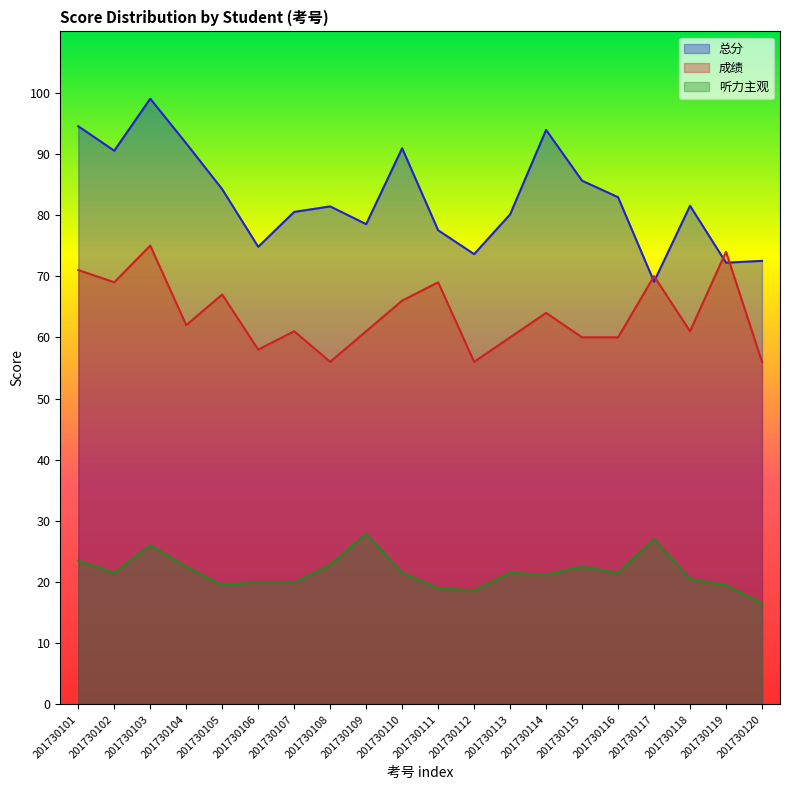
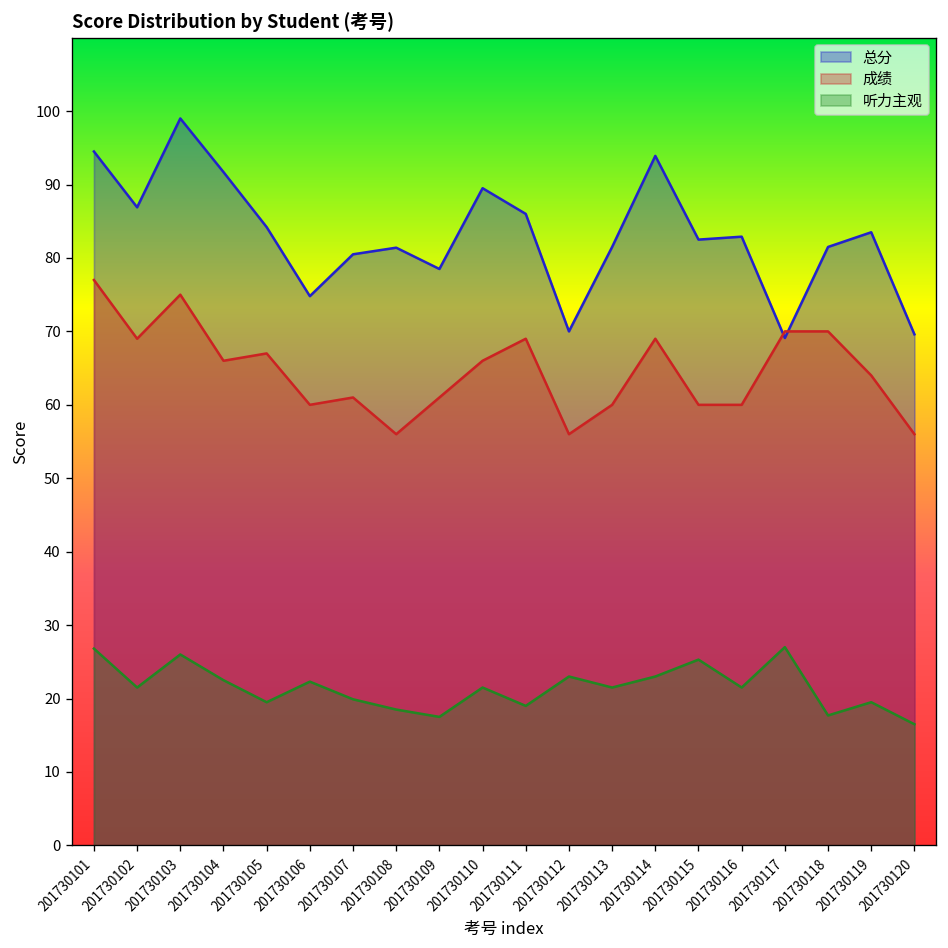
成绩, 201730101: 71 -> 77
听力主观, 201730101: 24 -> 27
总分, 201730102: 91 -> 87
成绩, 201730104: 62 -> 66
成绩, 201730106: 58 -> 60
听力主观, 201730106: 20 -> 22
听力主观, 201730108: 23 -> 19
听力主观, 201730109: 28 -> 18
总分, 201730110: 91 -> 90
总分, 201730111: 78 -> 86
总分, 201730112: 74 -> 70
听力主观, 201730112: 19 -> 23
总分, 201730113: 80 -> 82
成绩, 201730114: 64 -> 69
听力主观, 201730114: 21 -> 23
总分, 201730115: 86 -> 83
听力主观, 201730115: 23 -> 25
成绩, 201730118: 61 -> 70
听力主观, 201730118: 21 -> 18
总分, 201730119: 72 -> 84
成绩, 201730119: 74 -> 64
总分, 201730120: 73 -> 70
